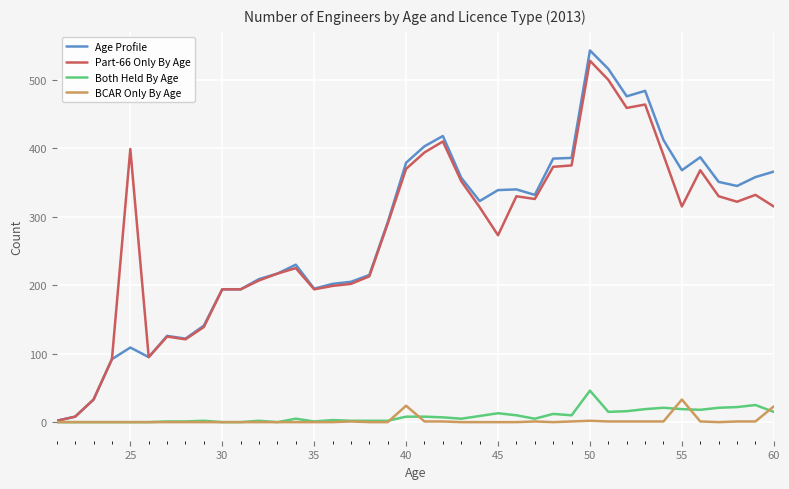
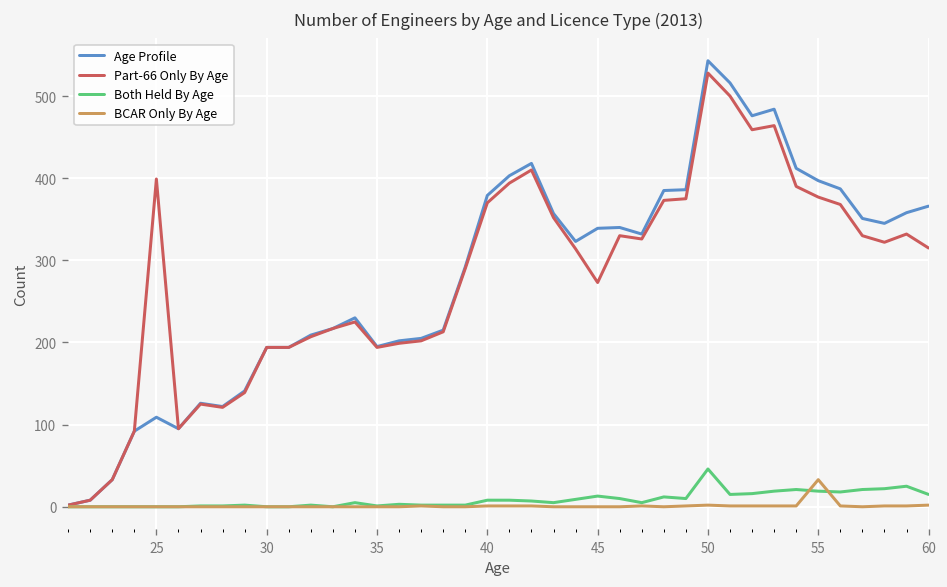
BCAR Only By Age, 40: 20 -> 0
Age Profile, 55: 370 -> 400
Part-66 Only By Age, 55: 320 -> 380
BCAR Only By Age, 60: 20 -> 0
